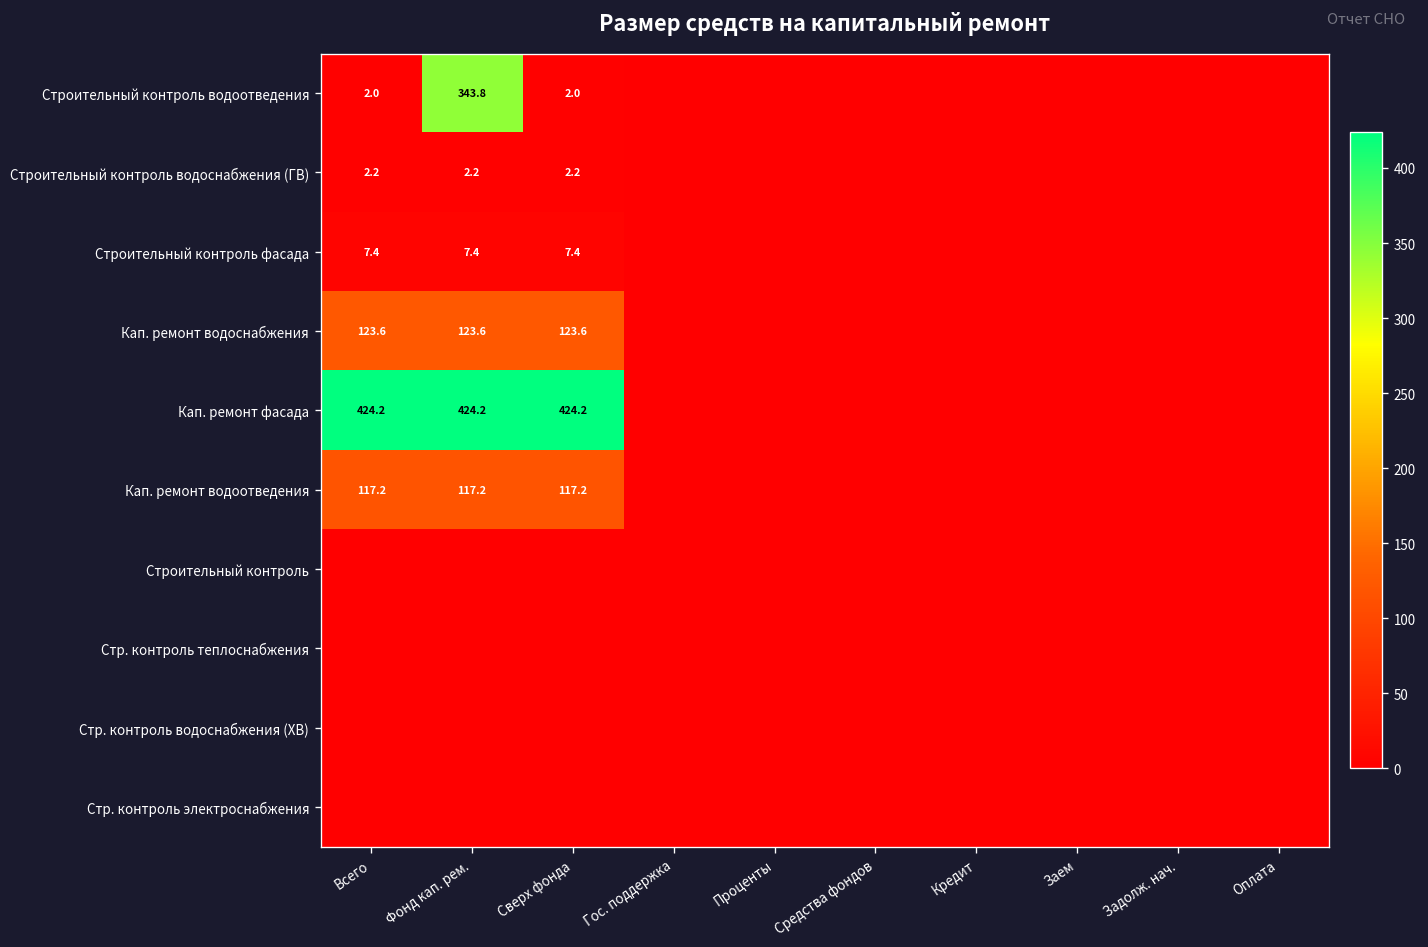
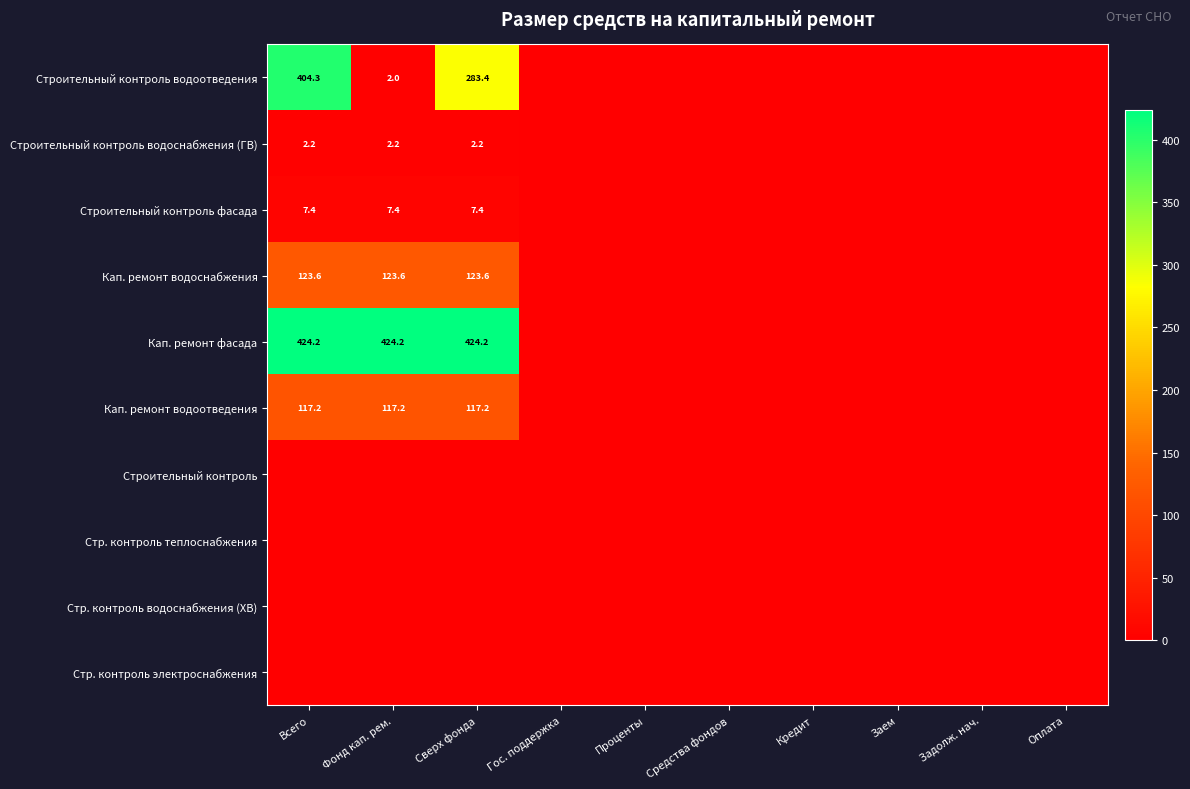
Строительный контроль водоотведения, Всего: 2.0 -> 404.3
Строительный контроль водоотведения, Фонд кап. рем.: 343.8 -> 2.0
Строительный контроль водоотведения, Сверх фонда: 2.0 -> 283.4
